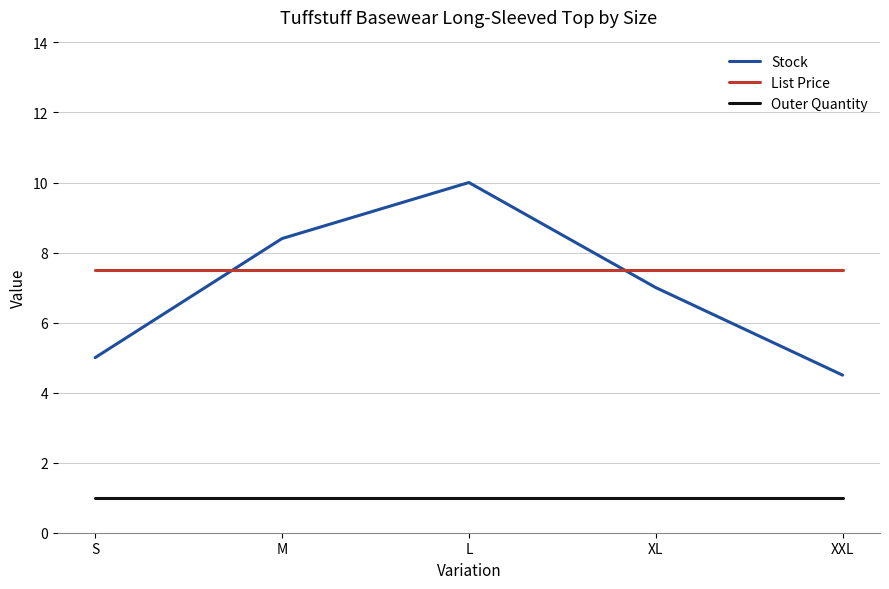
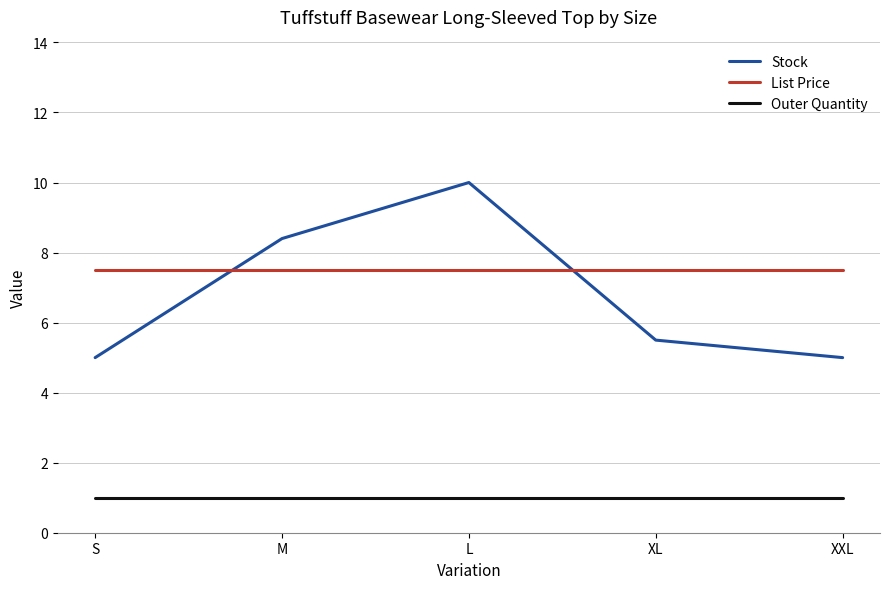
Stock, XL: 7.0 -> 5.5
Stock, XXL: 4.5 -> 5.0
